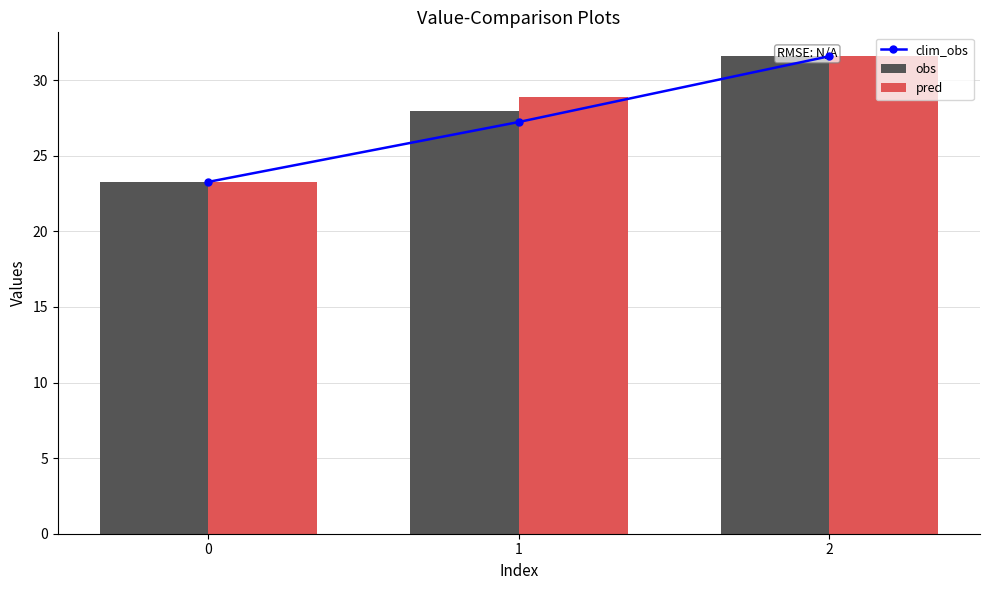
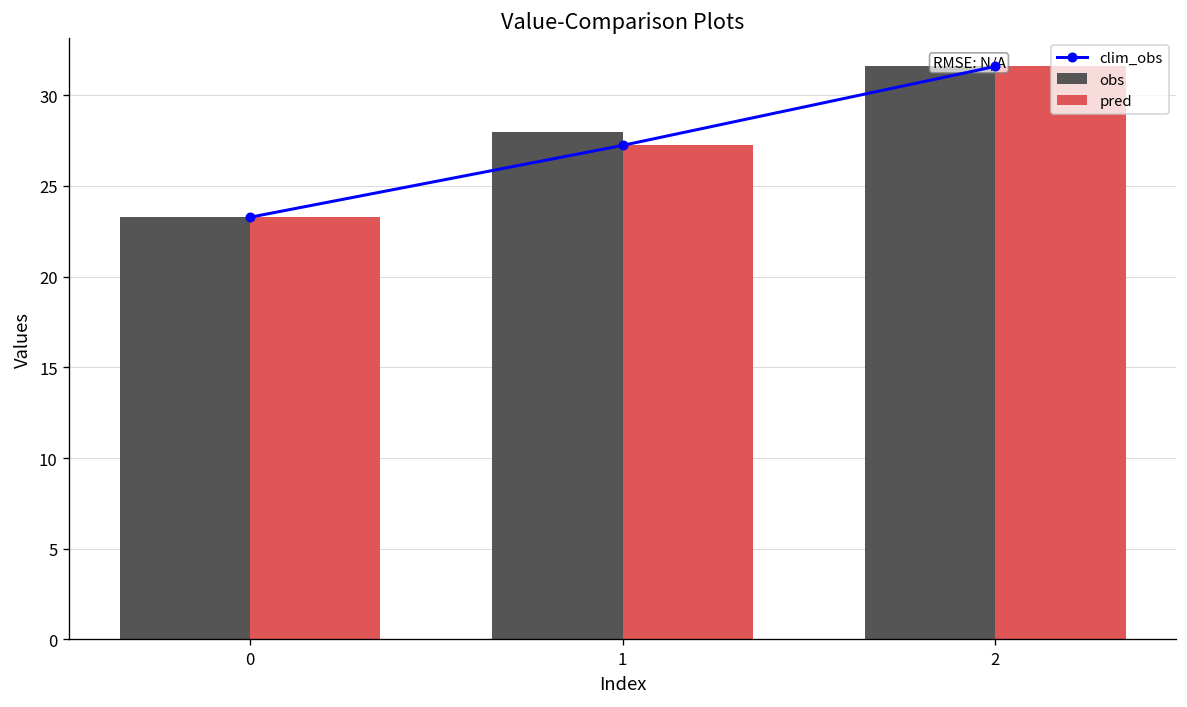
pred, 1: 28.9 -> 27.2
